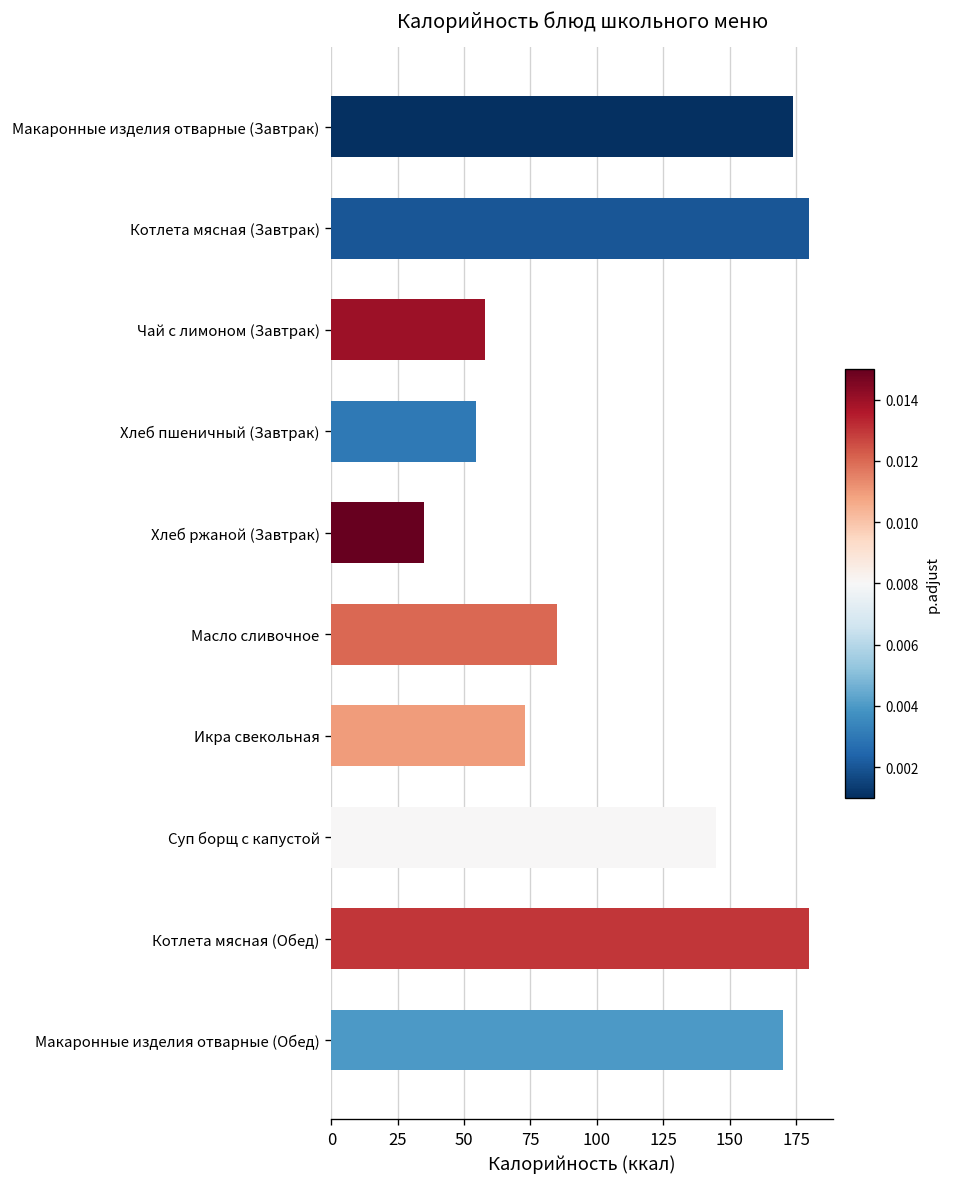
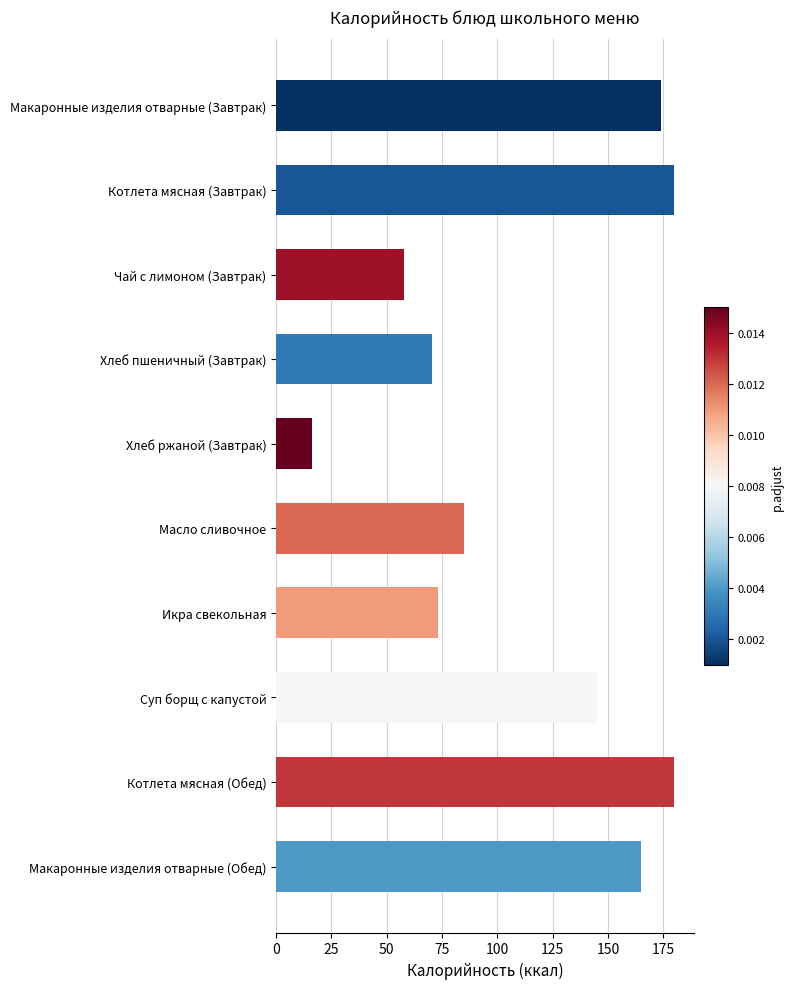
Хлеб пшеничный (Завтрак): 55 -> 71
Хлеб ржаной (Завтрак): 35 -> 16
Макаронные изделия отварные (Обед): 170 -> 165
